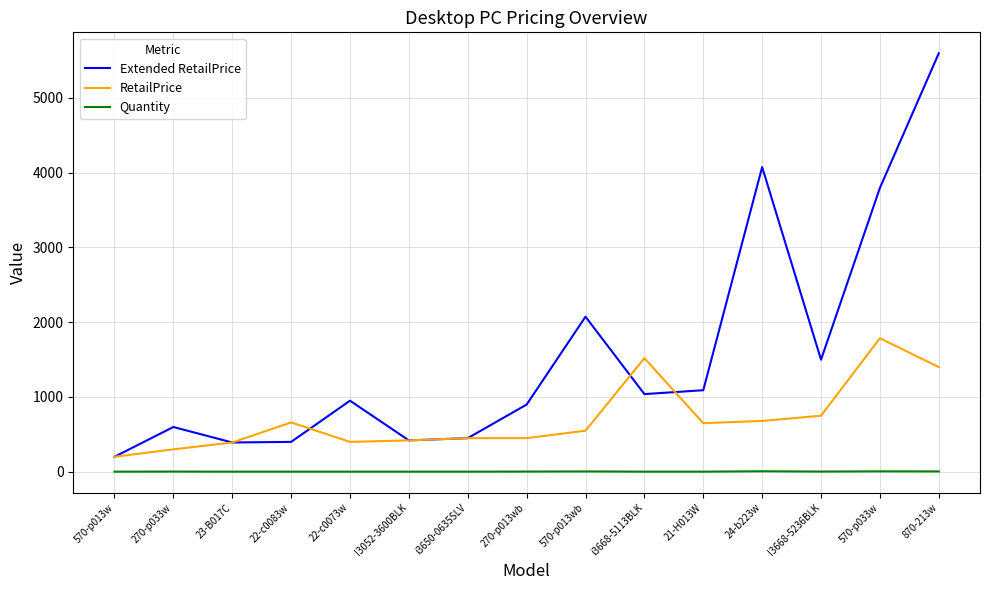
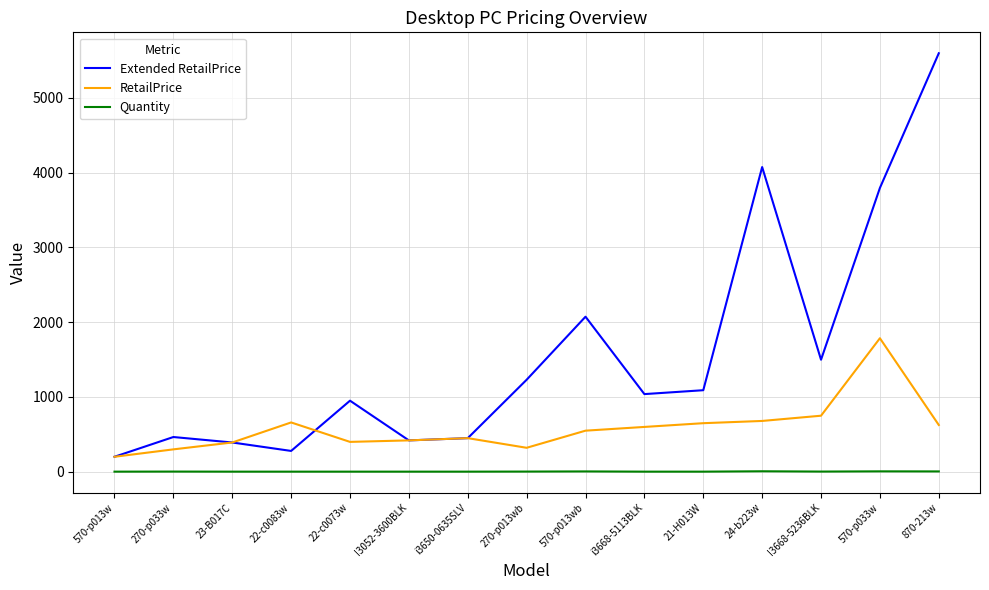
Extended RetailPrice, 270-p033w: 600 -> 500
Extended RetailPrice, 22-c0083w: 400 -> 300
Extended RetailPrice, 270-p013wb: 900 -> 1200
RetailPrice, 270-p013wb: 400 -> 300
RetailPrice, i3668-5113BLK: 1500 -> 600
RetailPrice, 870-213w: 1400 -> 600
